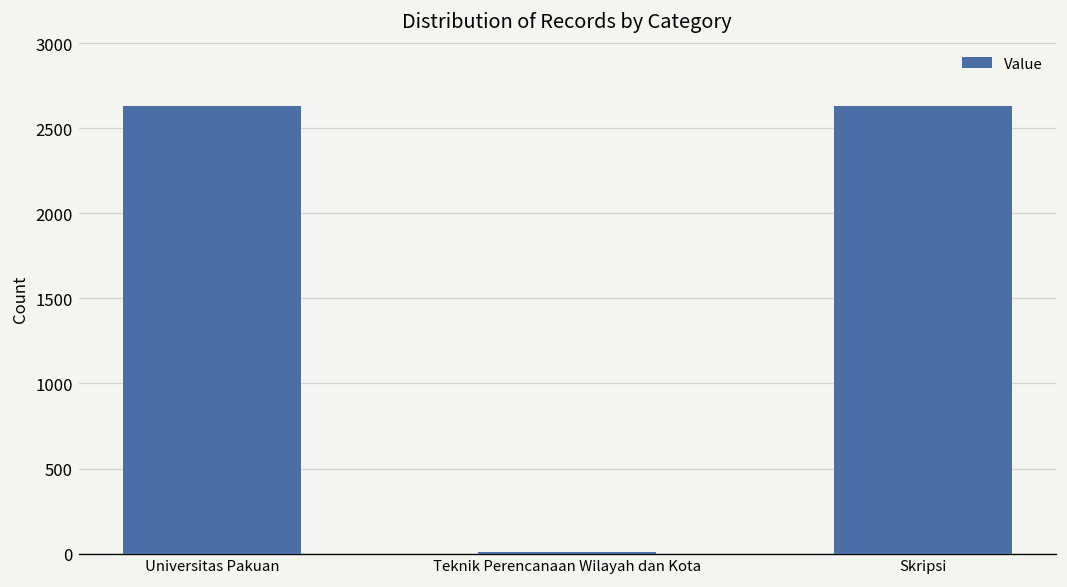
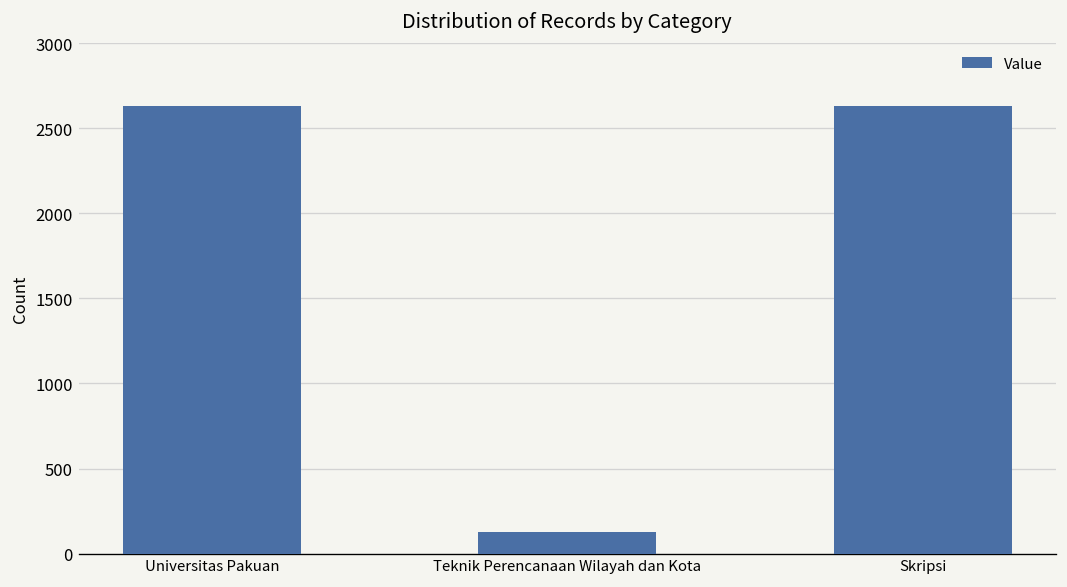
Teknik Perencanaan Wilayah dan Kota: 10 -> 130
